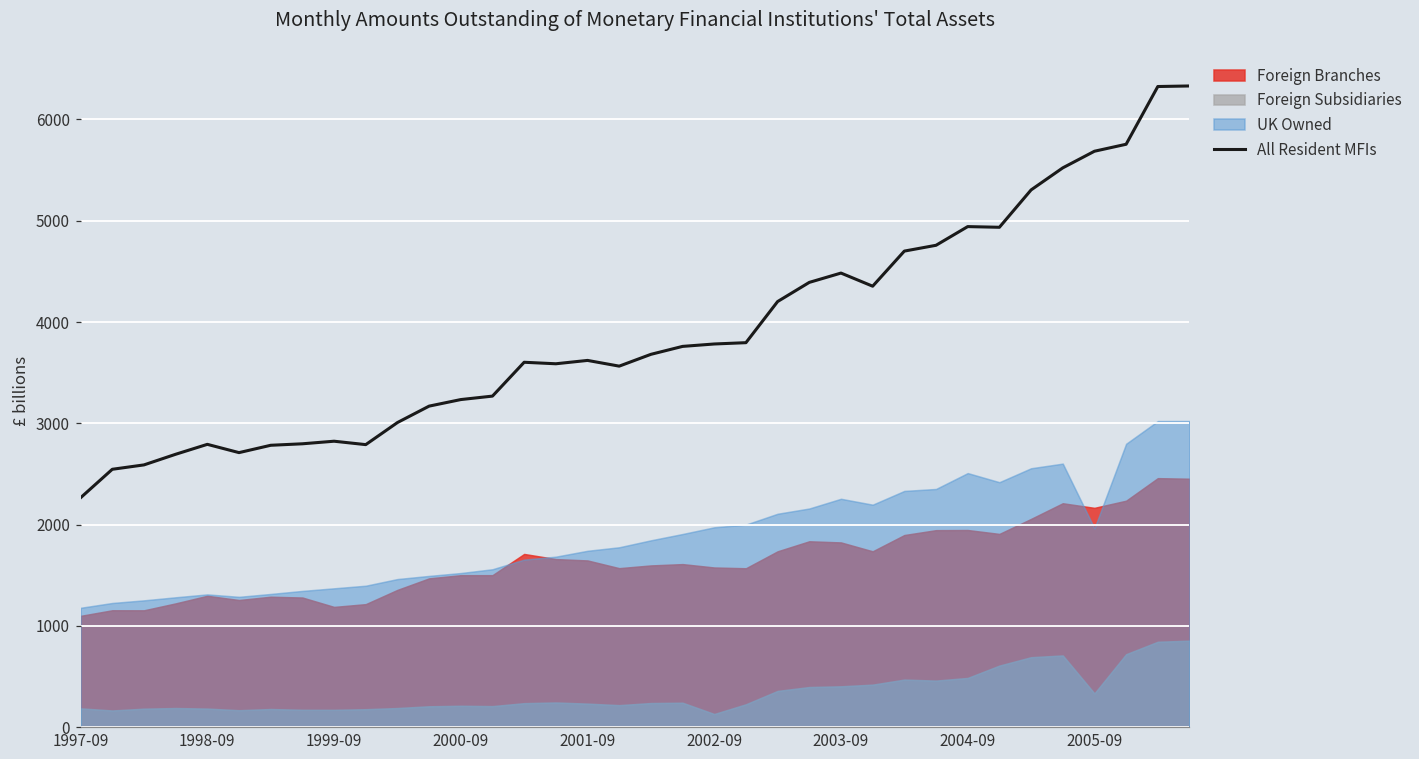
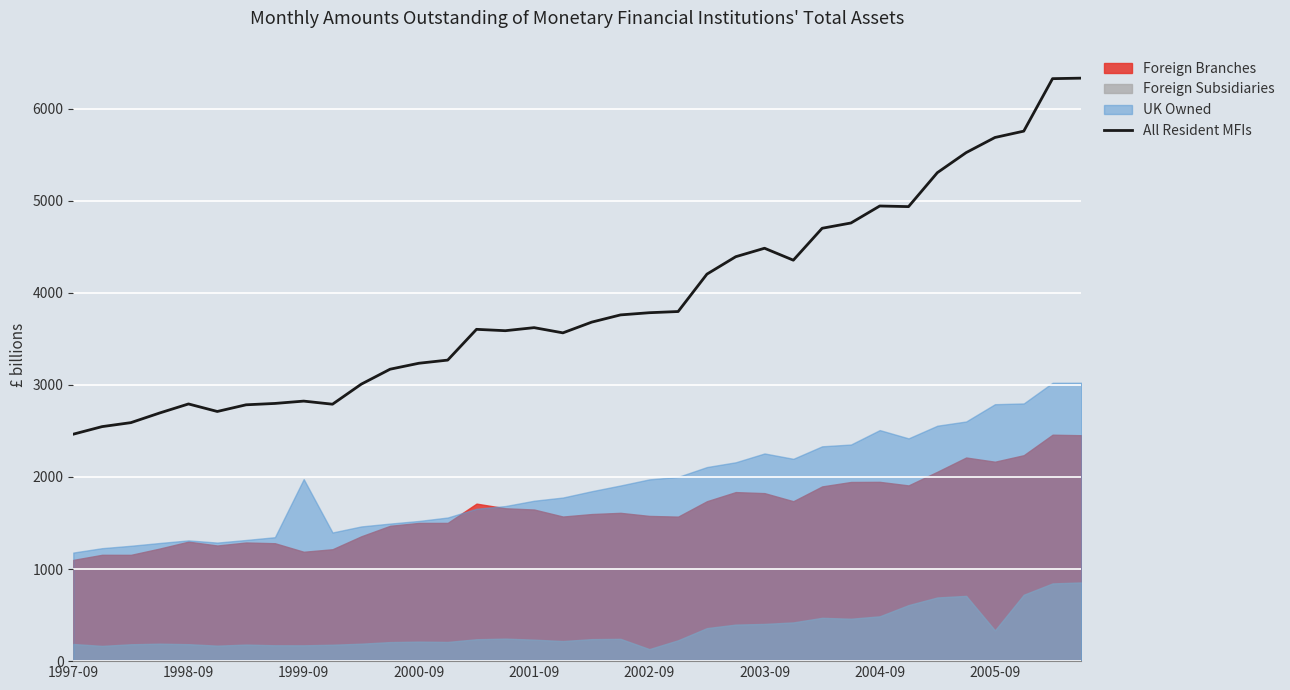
All Resident MFIs, 1997-09: 2300 -> 2500
UK Owned, 1999-09: 1400 -> 2000
UK Owned, 2005-09: 2000 -> 2800
